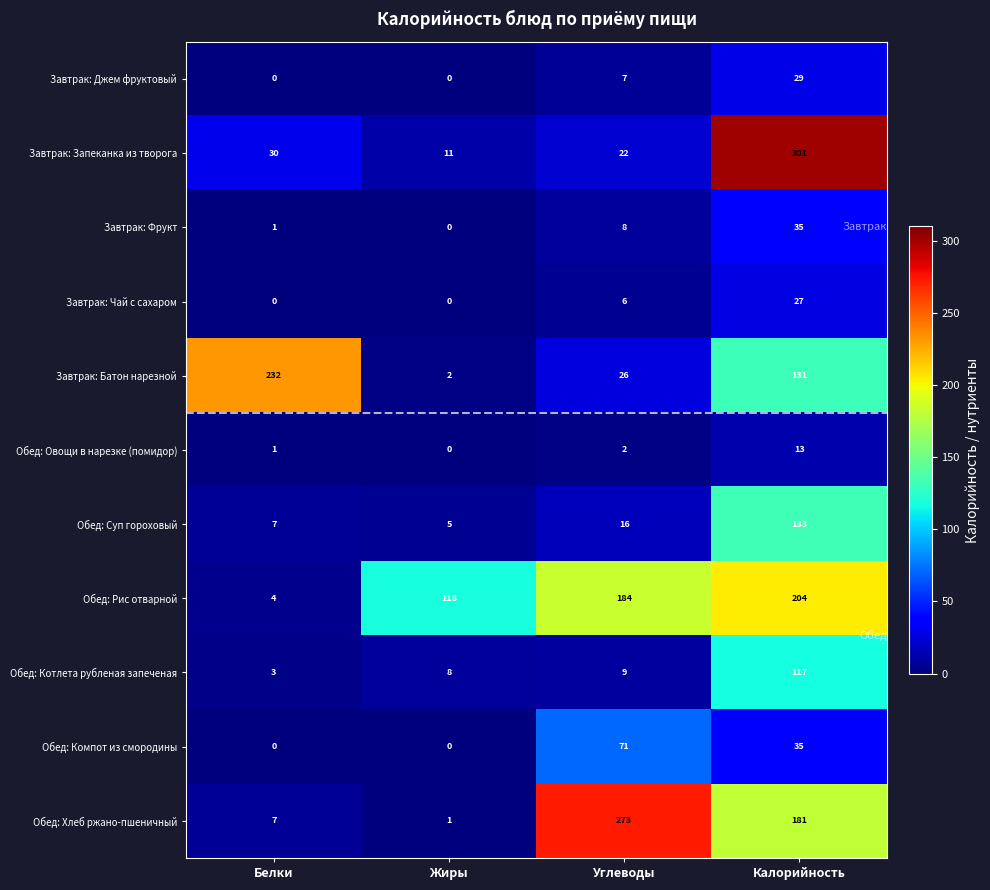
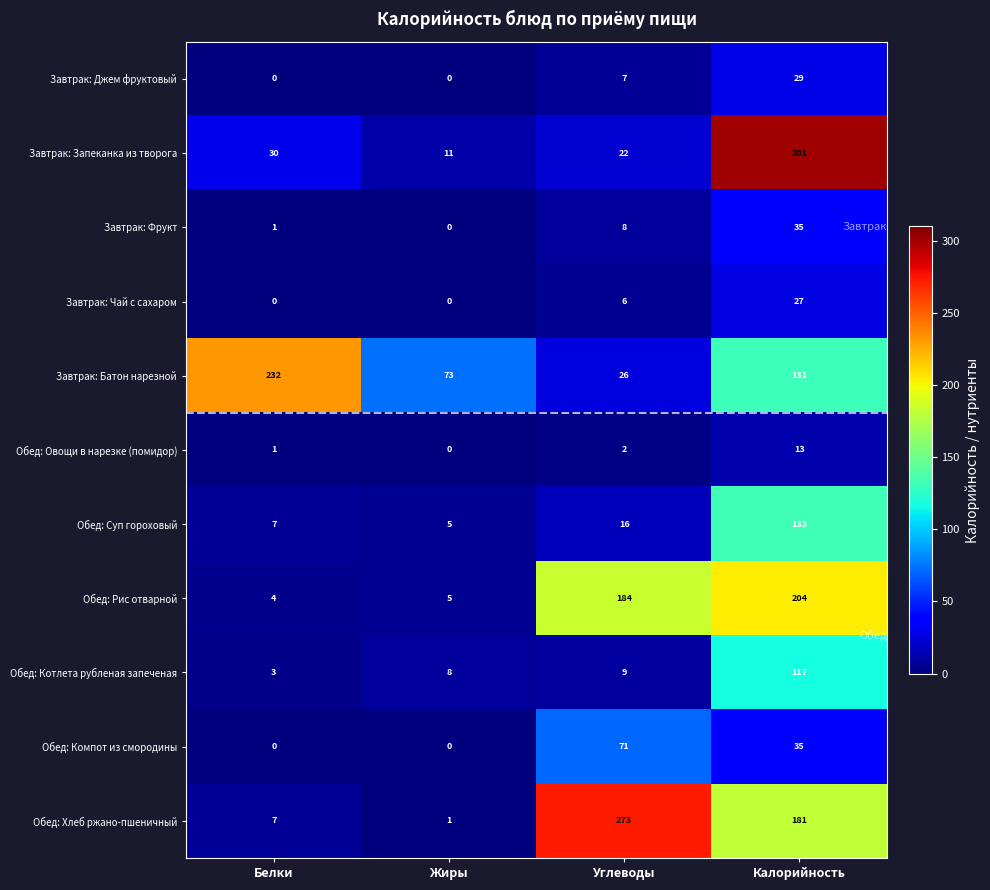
Завтрак: Батон нарезной, Жиры: 2 -> 73
Обед: Рис отварной, Жиры: 118 -> 5
